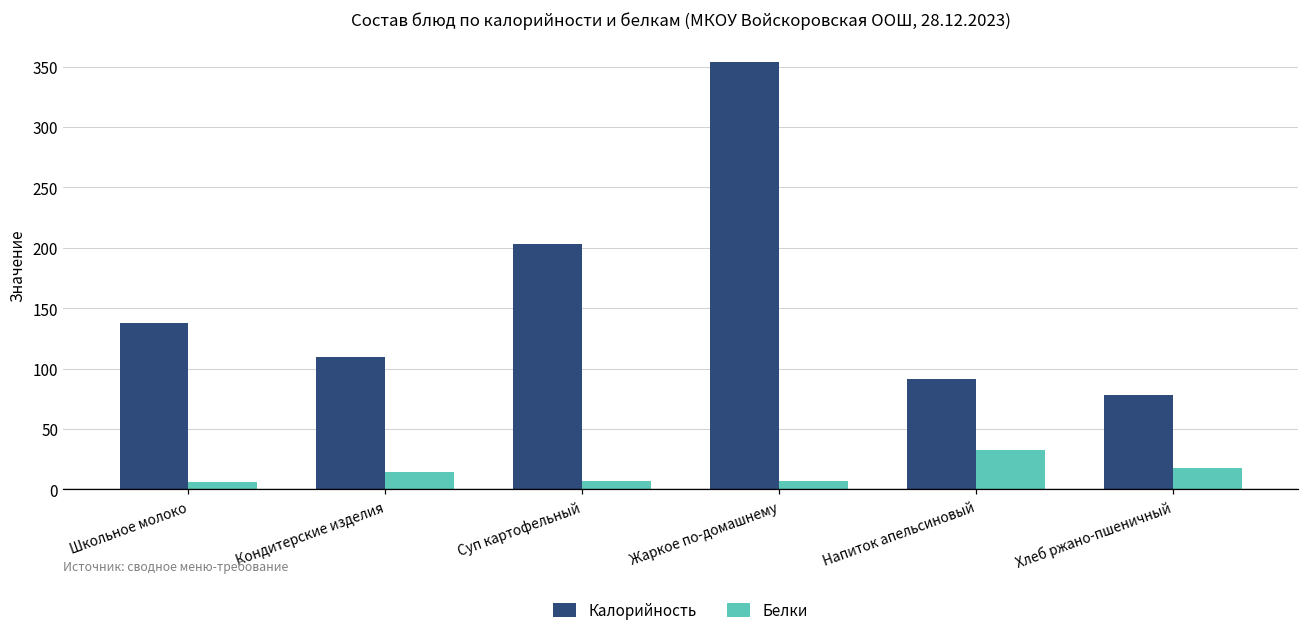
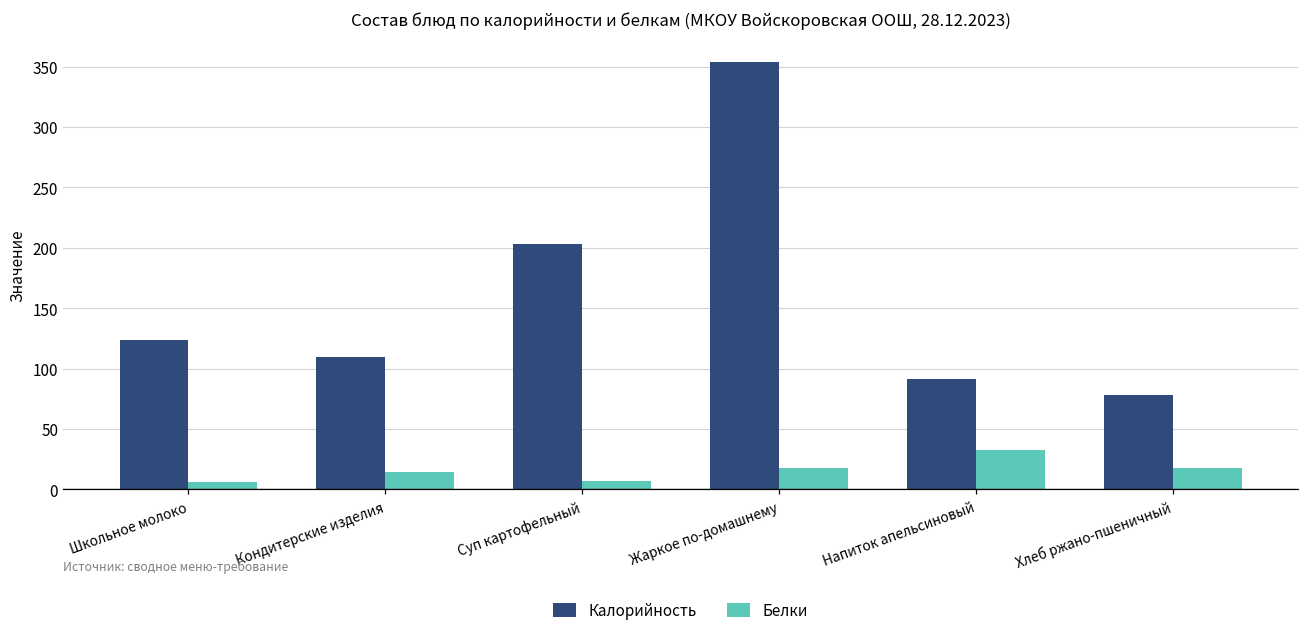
Калорийность, Школьное молоко: 138 -> 124
Белки, Жаркое по-домашнему: 7 -> 18
